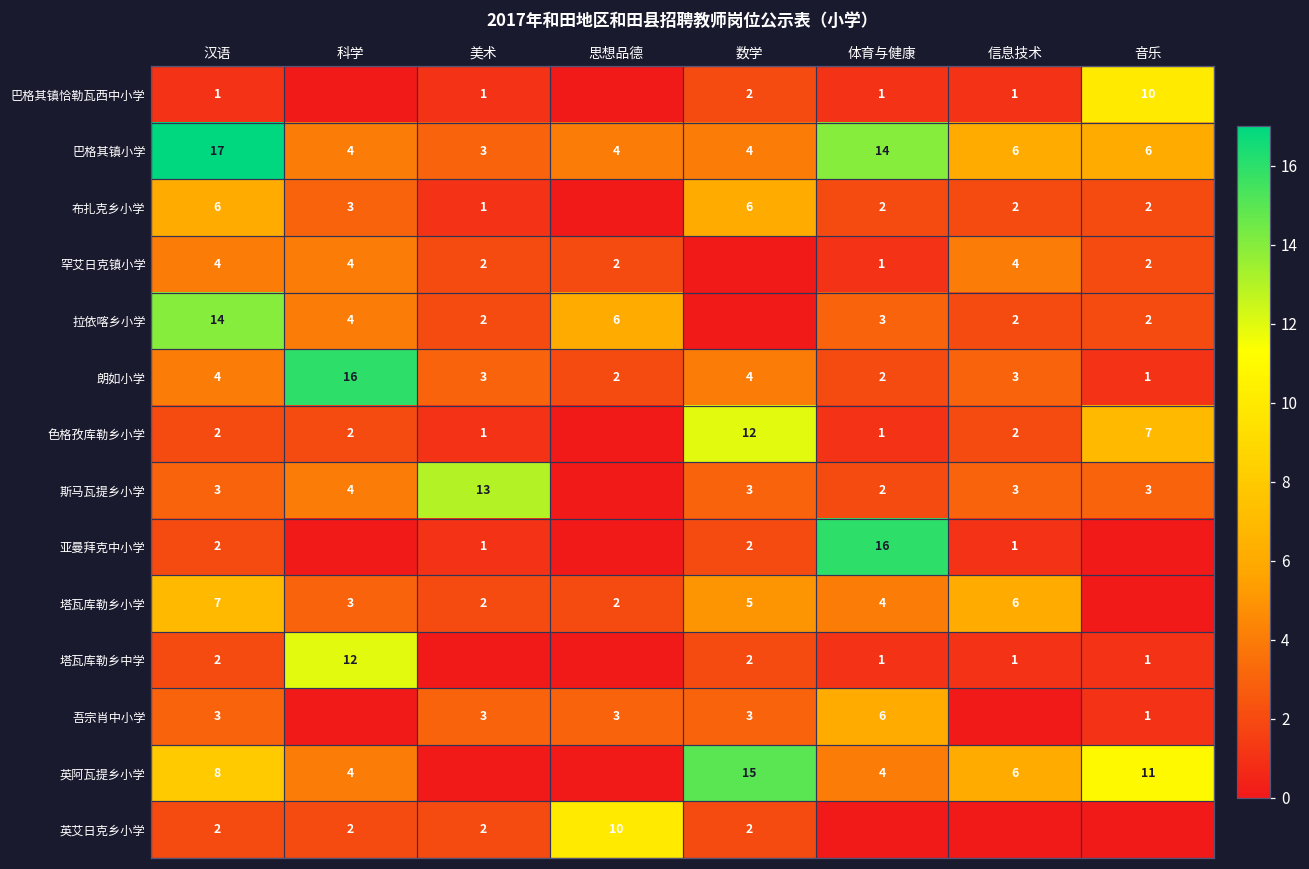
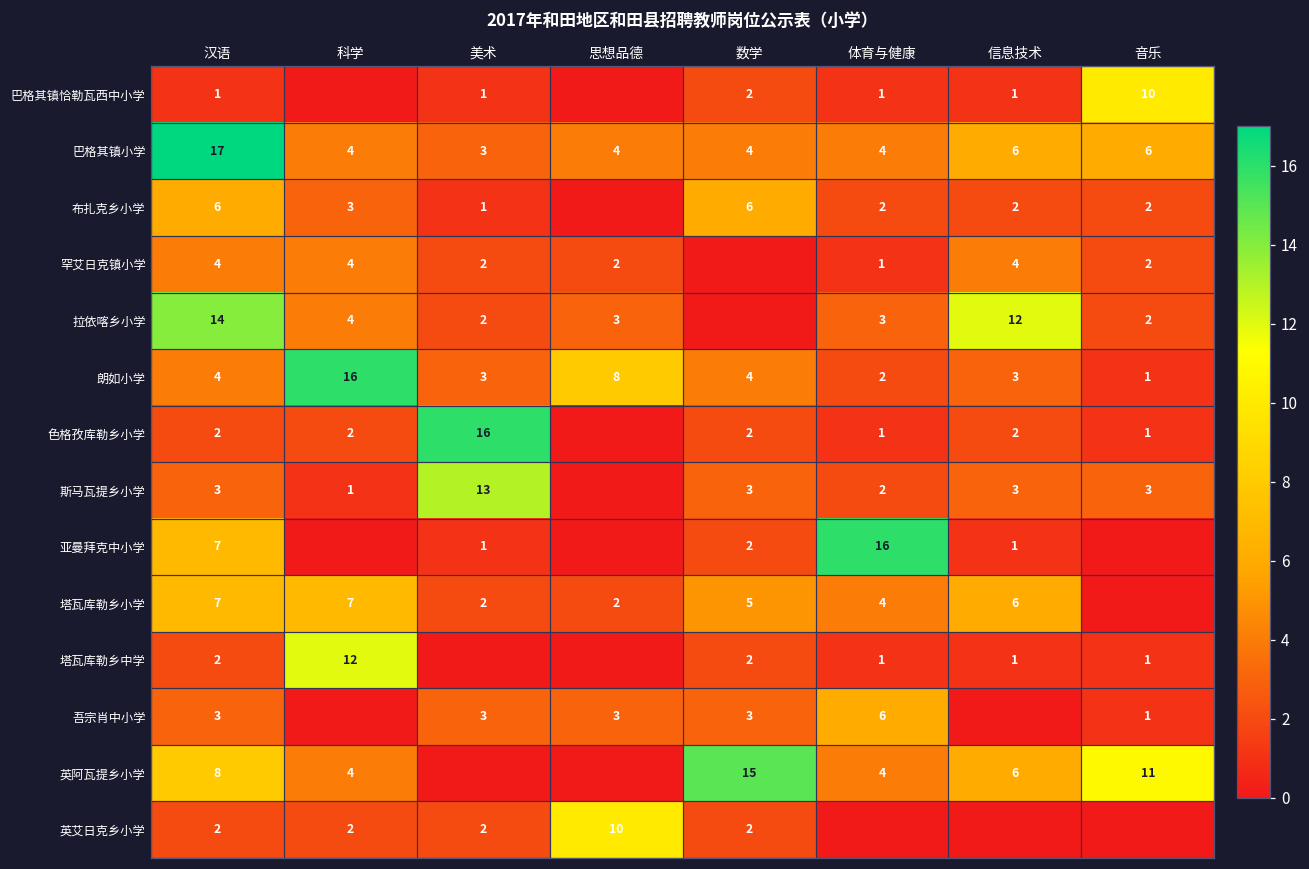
巴格其镇小学, 体育与健康: 14 -> 4
拉依喀乡小学, 思想品德: 6 -> 3
拉依喀乡小学, 信息技术: 2 -> 12
朗如小学, 思想品德: 2 -> 8
色格孜库勒乡小学, 美术: 1 -> 16
色格孜库勒乡小学, 数学: 12 -> 2
色格孜库勒乡小学, 音乐: 7 -> 1
斯马瓦提乡小学, 科学: 4 -> 1
亚曼拜克中小学, 汉语: 2 -> 7
塔瓦库勒乡小学, 科学: 3 -> 7
